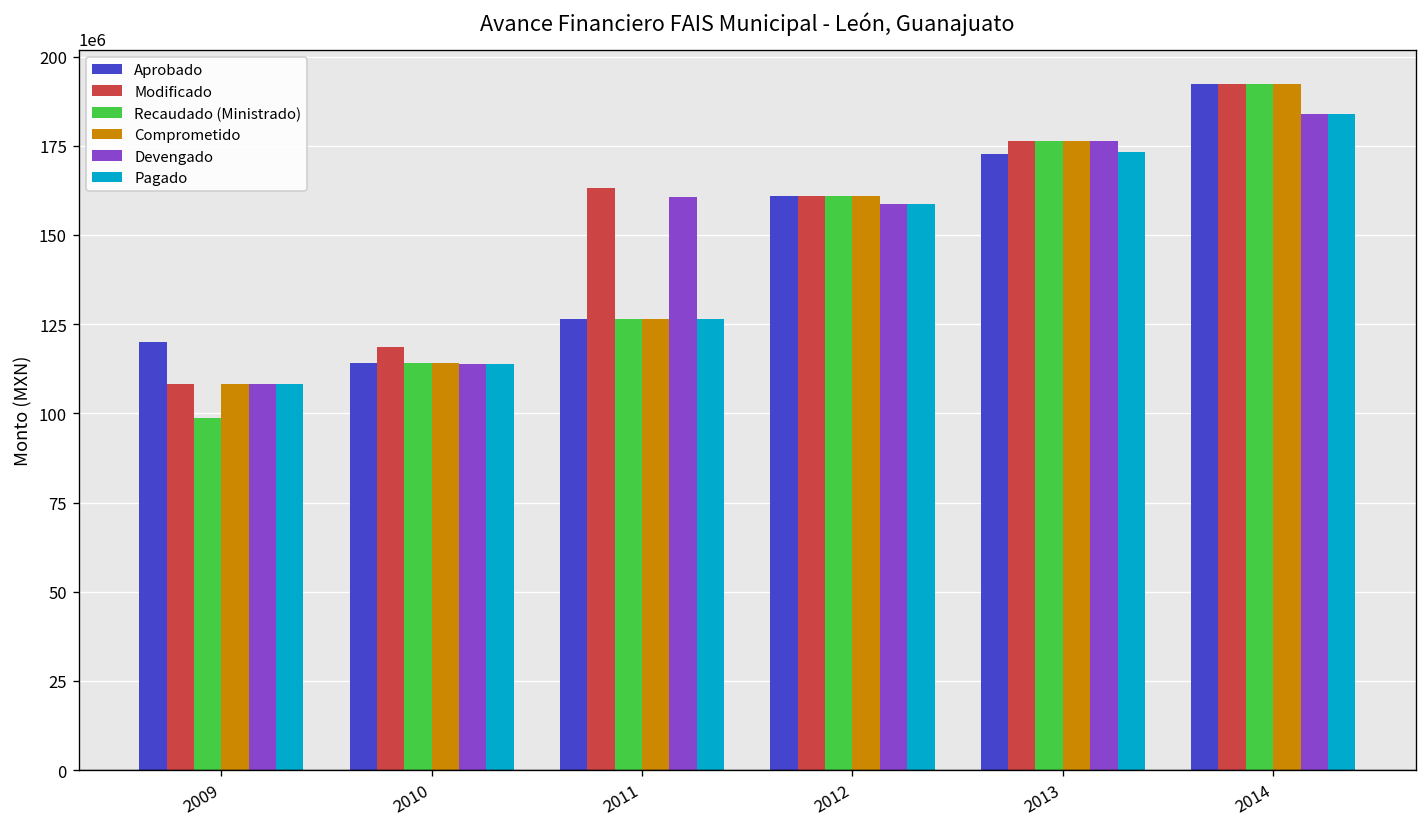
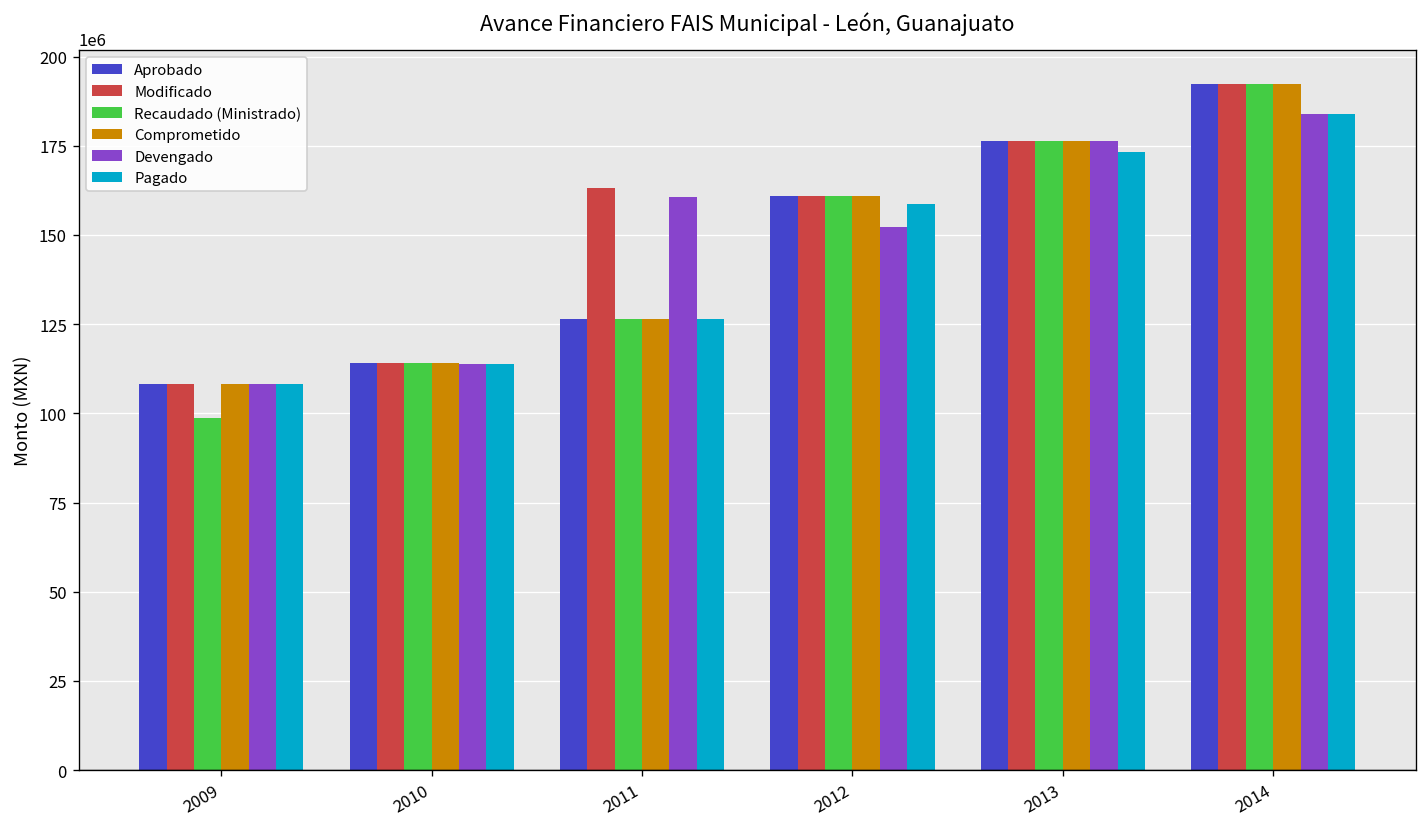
Aprobado, 2009: 120000000 -> 108000000
Modificado, 2010: 118000000 -> 114000000
Devengado, 2012: 159000000 -> 152000000
Aprobado, 2013: 173000000 -> 176000000
